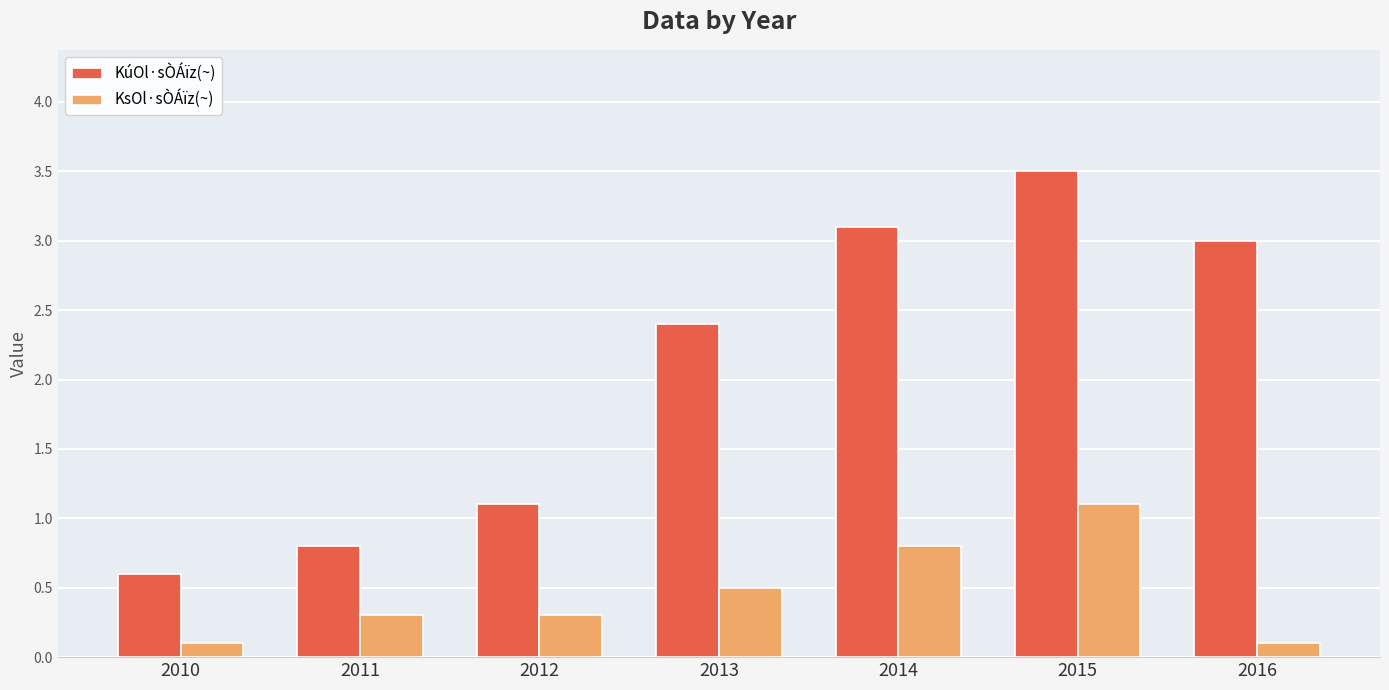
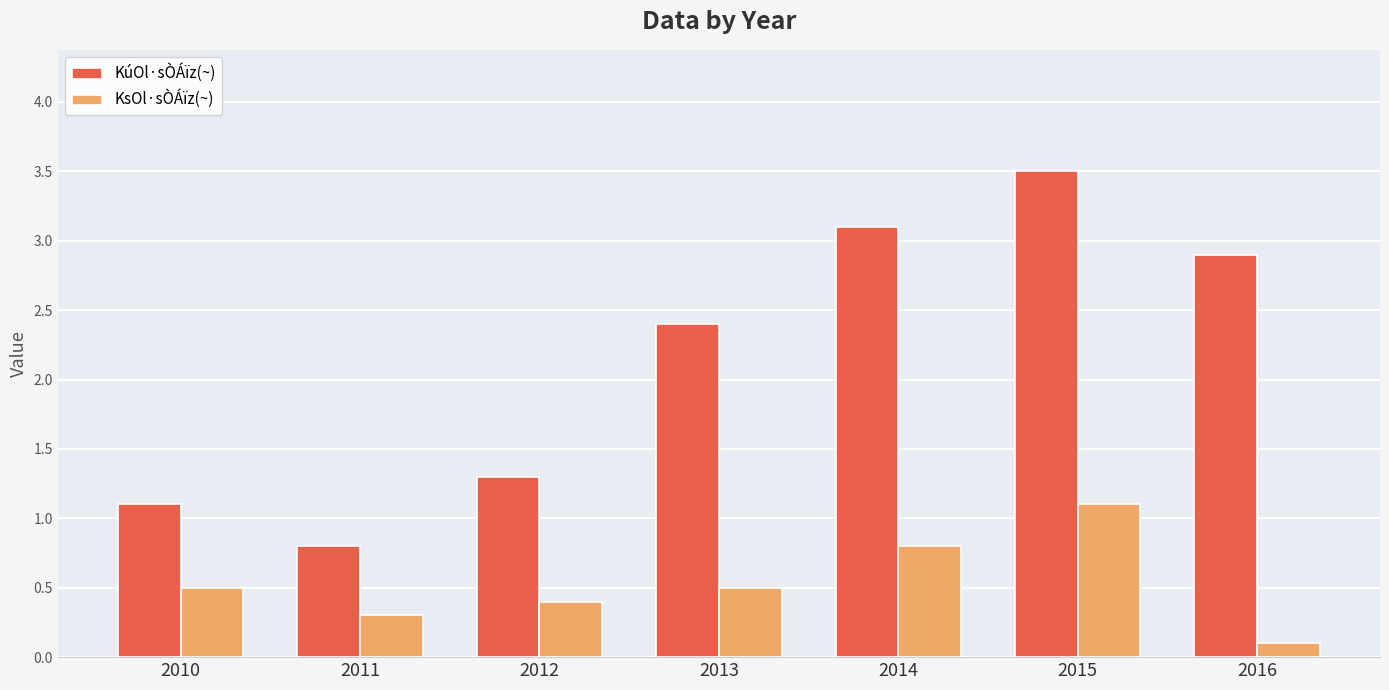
KúOl·sÒÁïz(~), 2010: 0.6 -> 1.1
KsOl·sÒÁïz(~), 2010: 0.1 -> 0.5
KúOl·sÒÁïz(~), 2012: 1.1 -> 1.3
KsOl·sÒÁïz(~), 2012: 0.3 -> 0.4
KúOl·sÒÁïz(~), 2016: 3.0 -> 2.9
